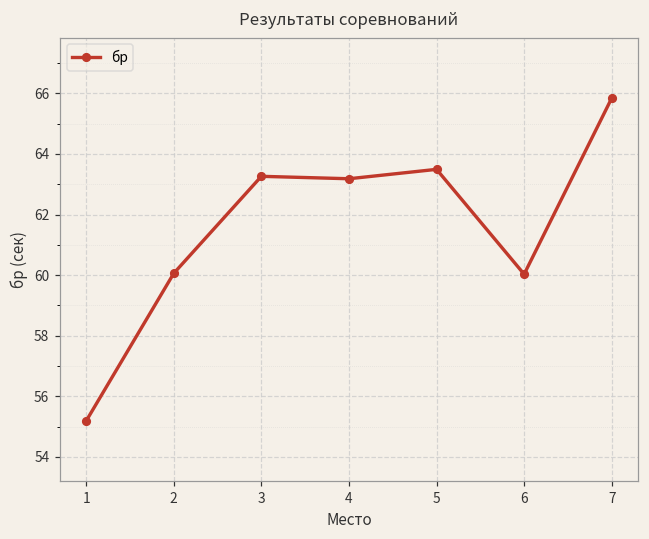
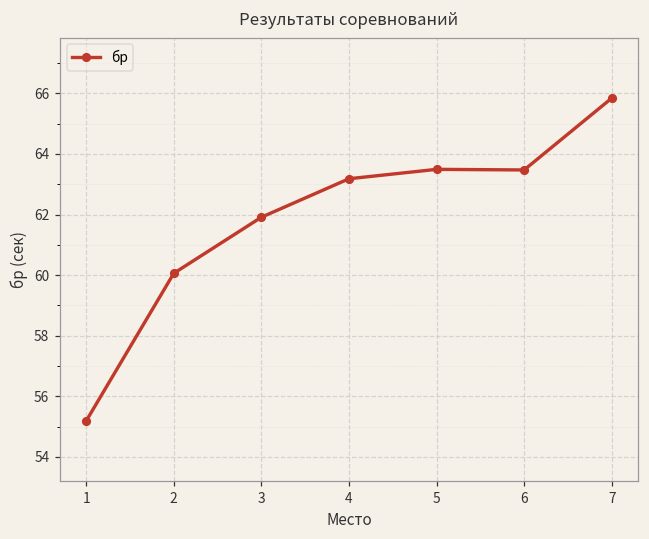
3: 63.3 -> 61.9
6: 60.0 -> 63.5
